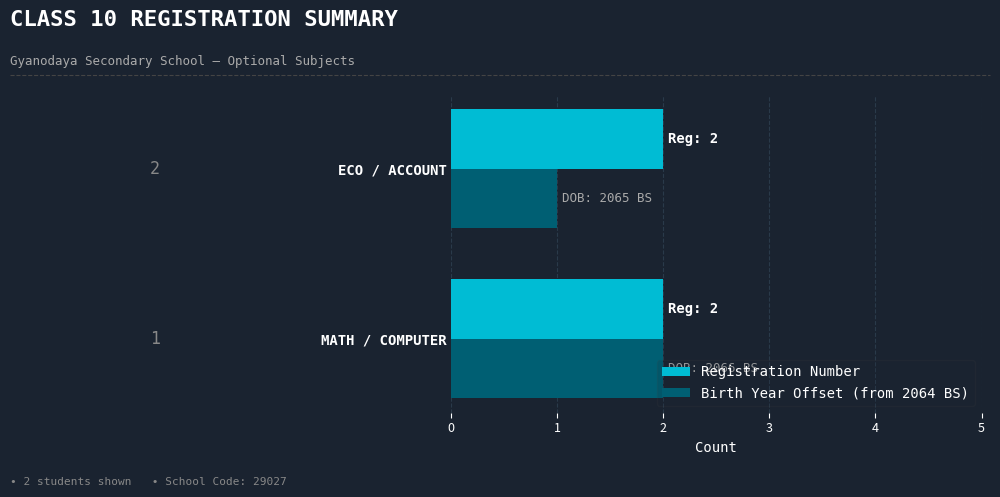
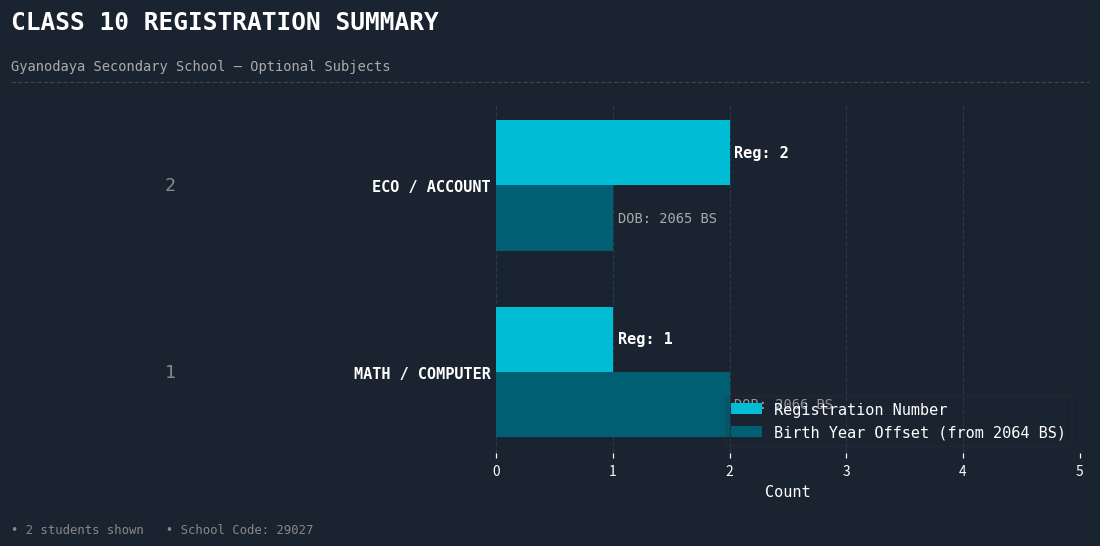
Registration Number, MATH / COMPUTER: 2 -> 1
